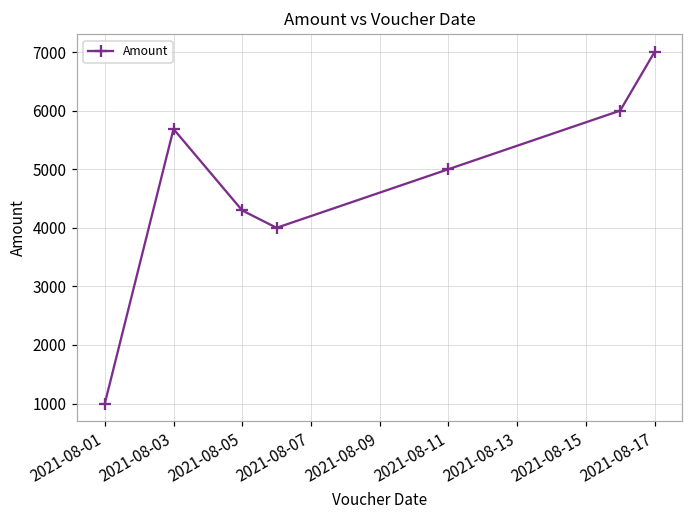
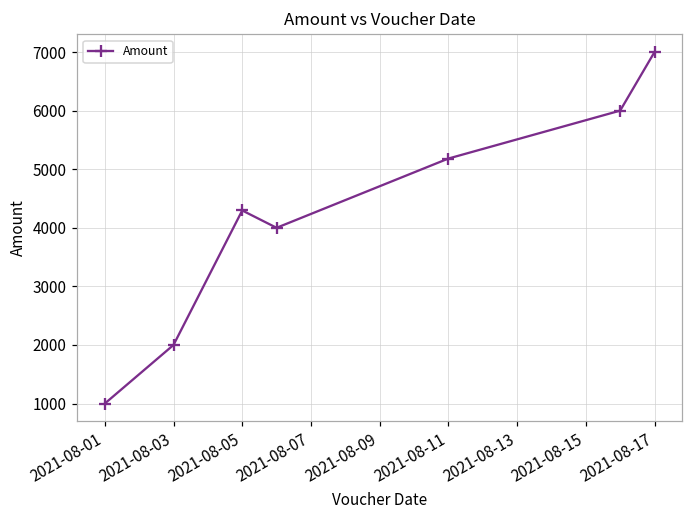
2021-08-03: 5700 -> 2000
2021-08-11: 5000 -> 5200
